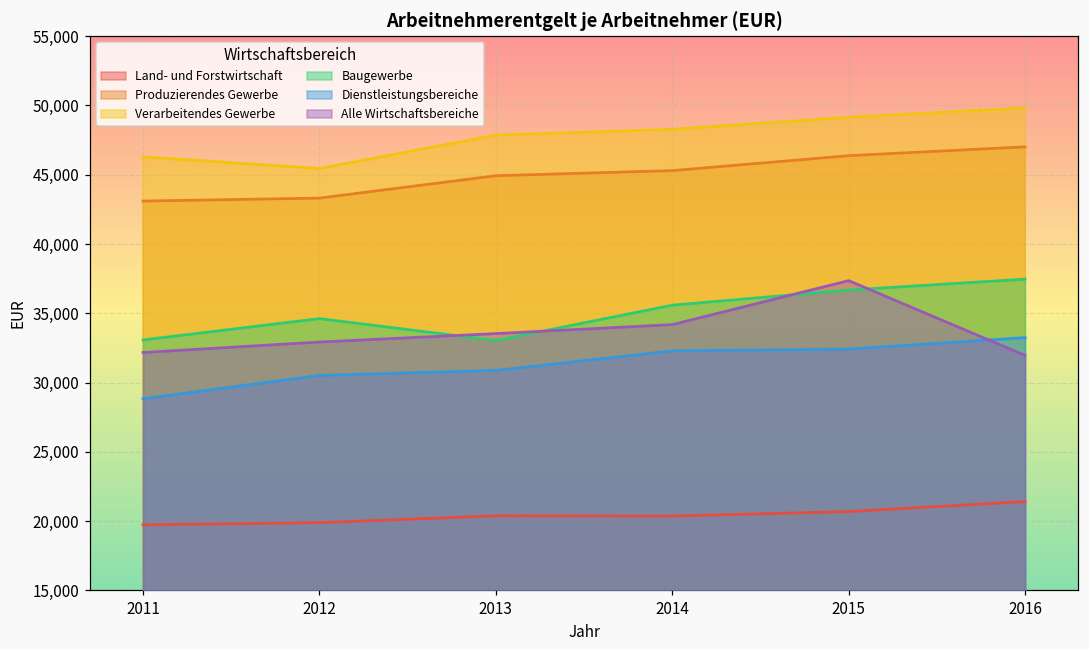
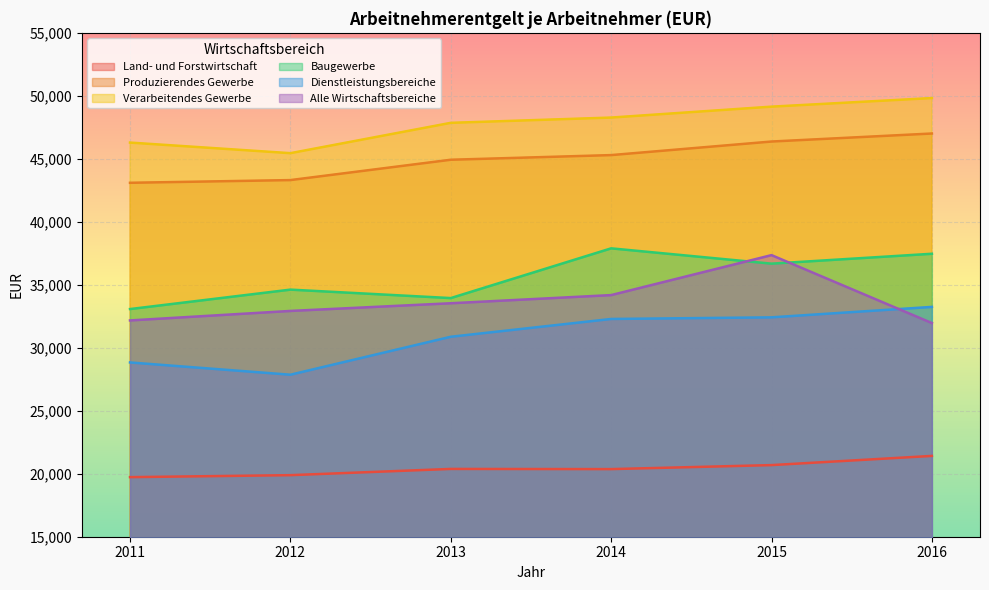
Dienstleistungsbereiche, 2012: 30,500 -> 27,900
Baugewerbe, 2013: 33,000 -> 33,900
Baugewerbe, 2014: 35,600 -> 37,900
